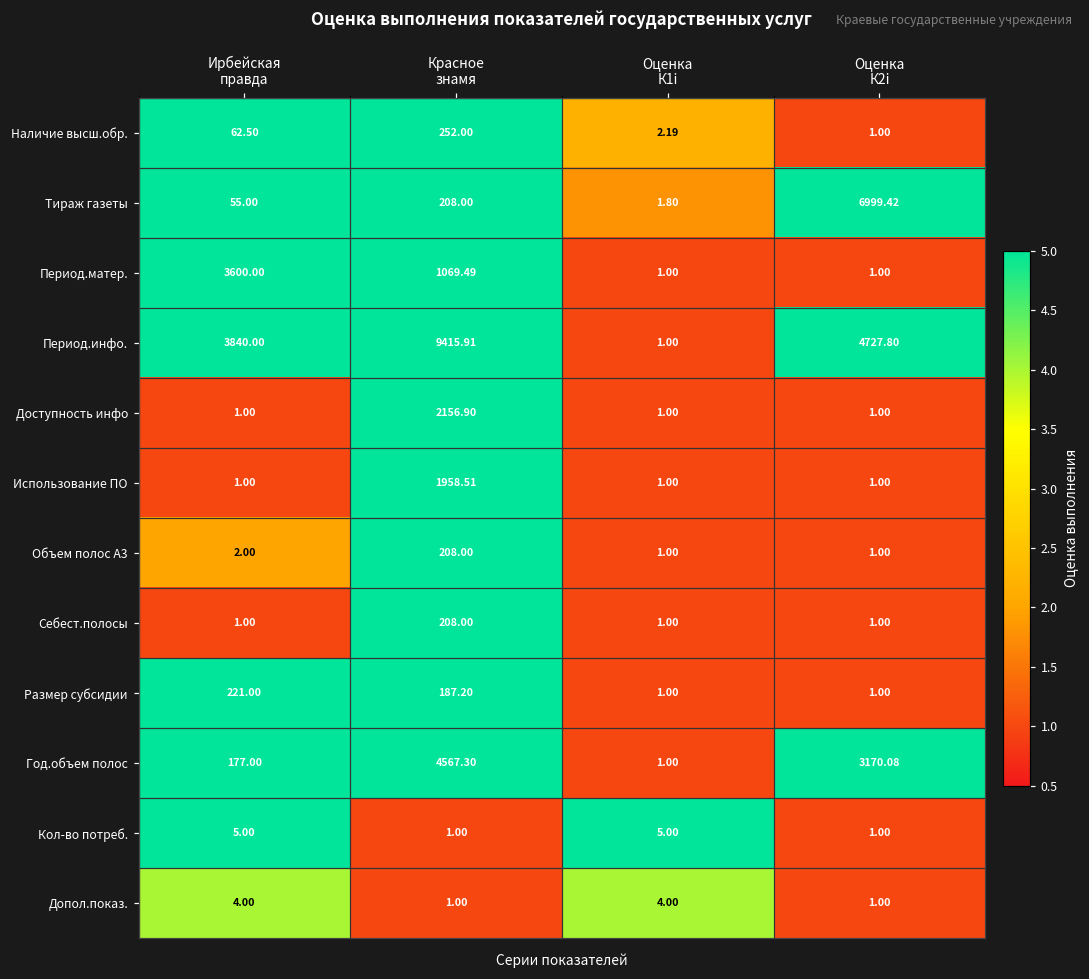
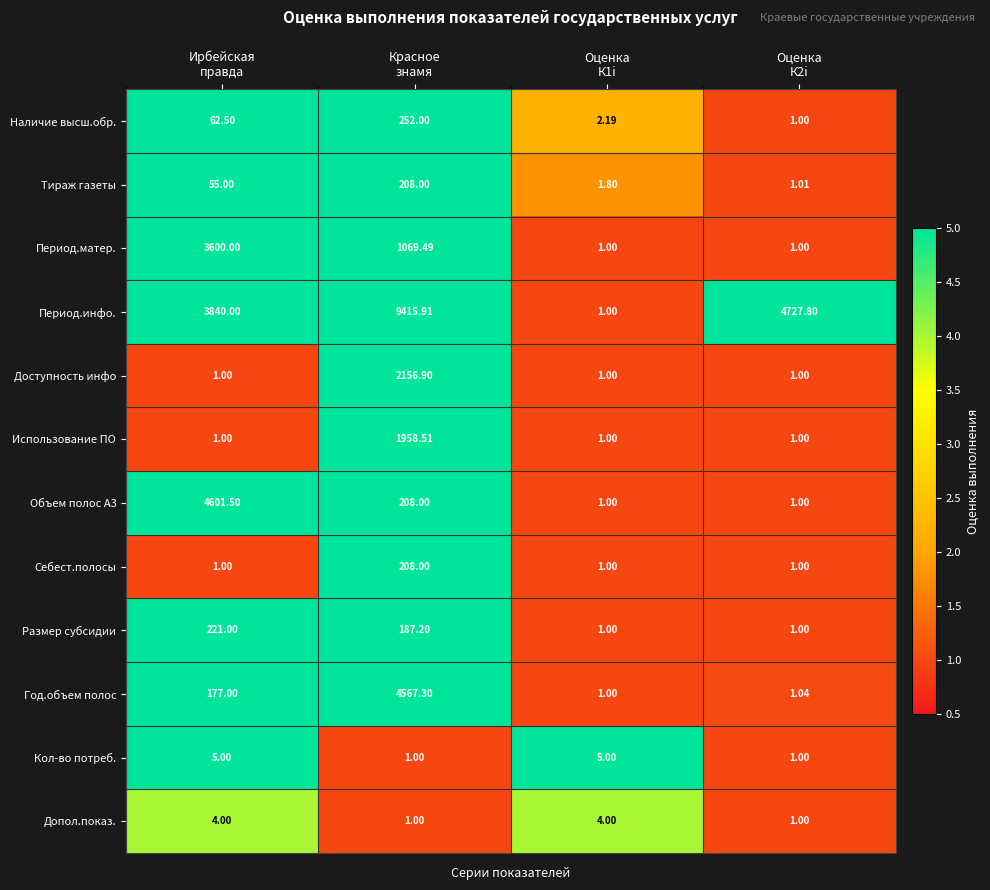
Тираж газеты, Оценка К2i: 6999.42 -> 1.01
Объем полос А3, Ирбейская правда: 2.00 -> 4601.50
Год.объем полос, Оценка К2i: 3170.08 -> 1.04
